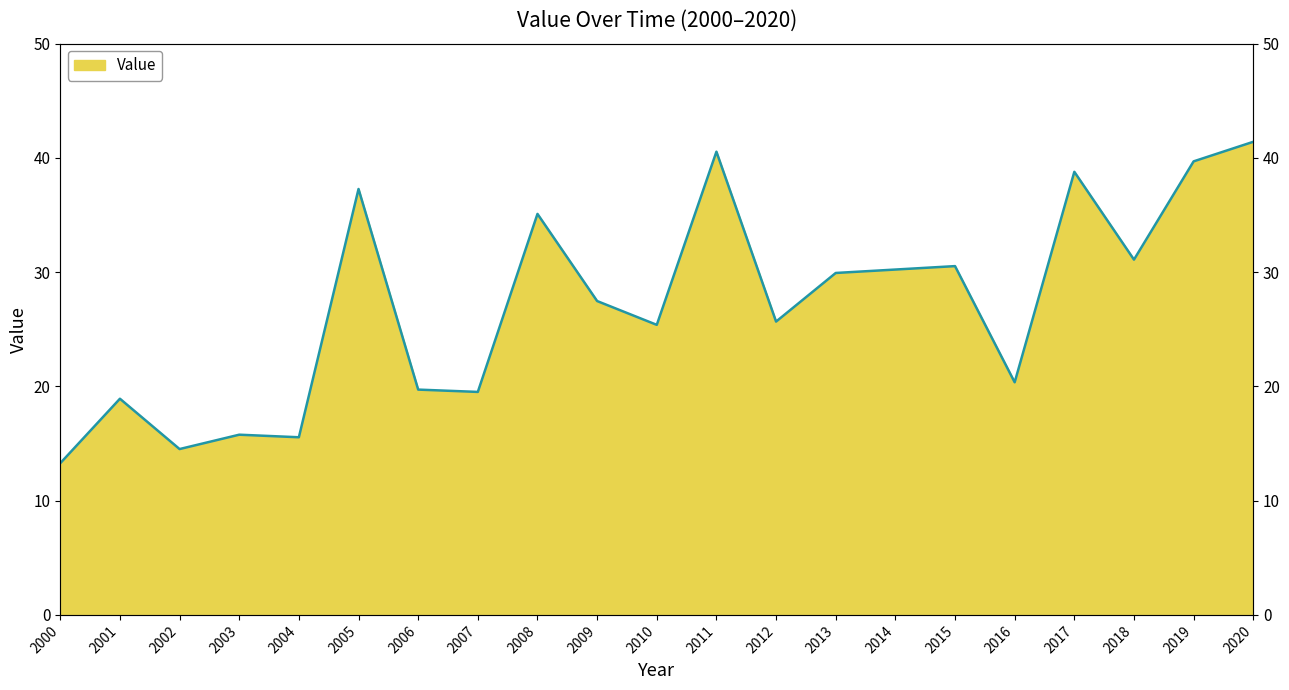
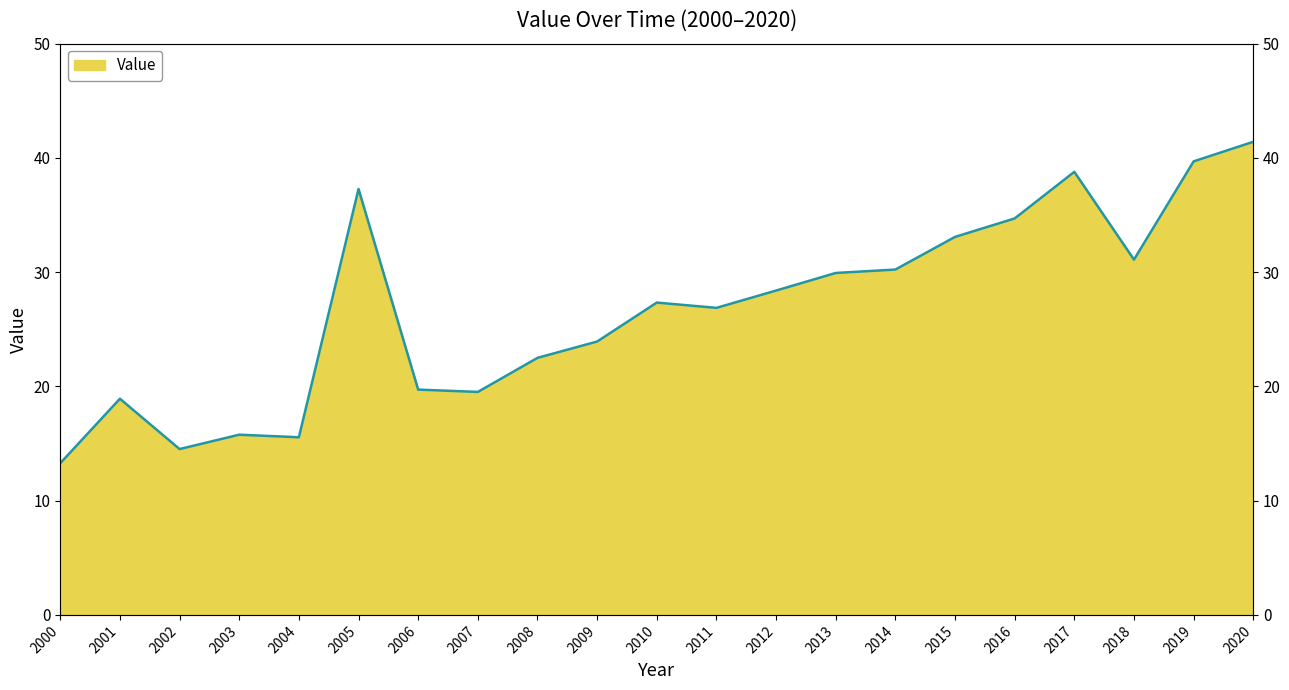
2008: 35.1 -> 22.5
2009: 27.5 -> 23.9
2010: 25.4 -> 27.3
2011: 40.5 -> 26.9
2012: 25.7 -> 28.4
2015: 30.5 -> 33.1
2016: 20.4 -> 34.7
